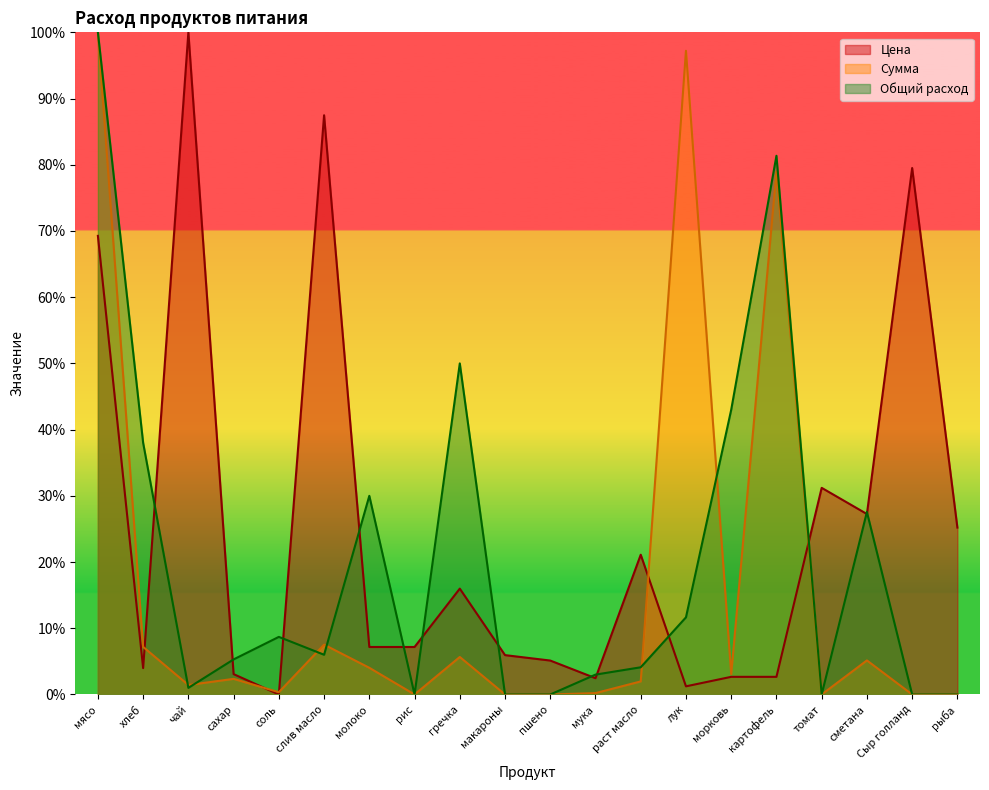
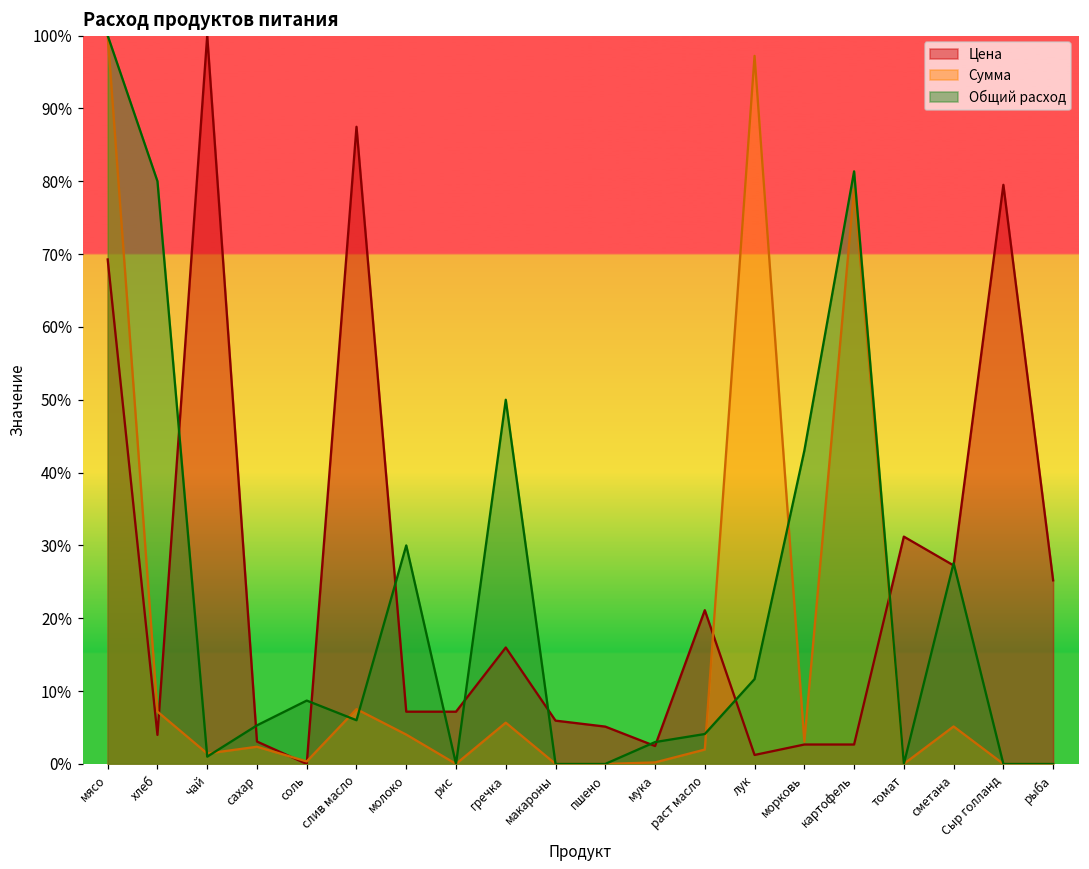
Общий расход, хлеб: 38% -> 80%
